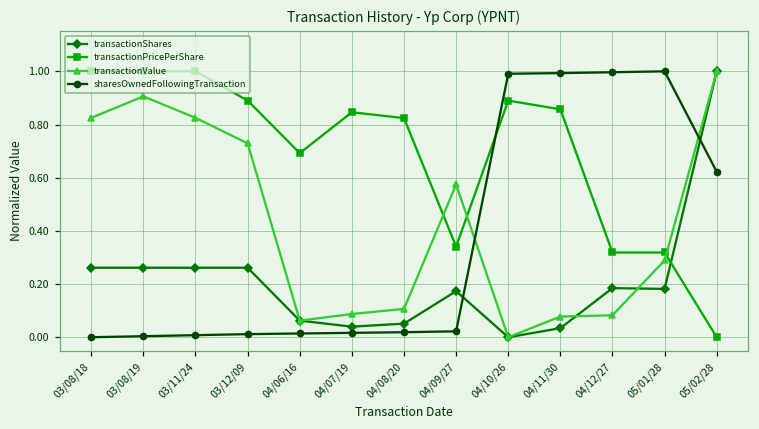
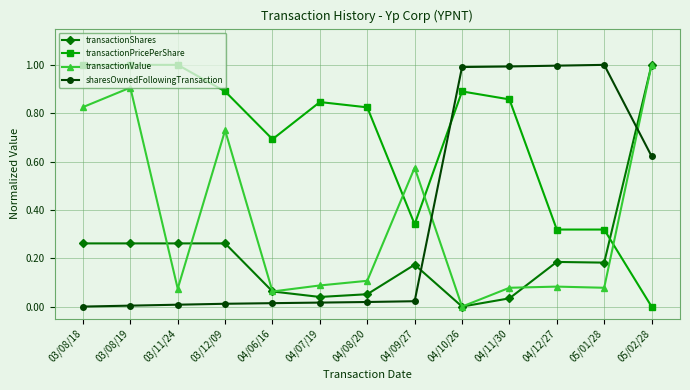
transactionValue, 03/11/24: 0.83 -> 0.07
transactionValue, 05/01/28: 0.29 -> 0.08
